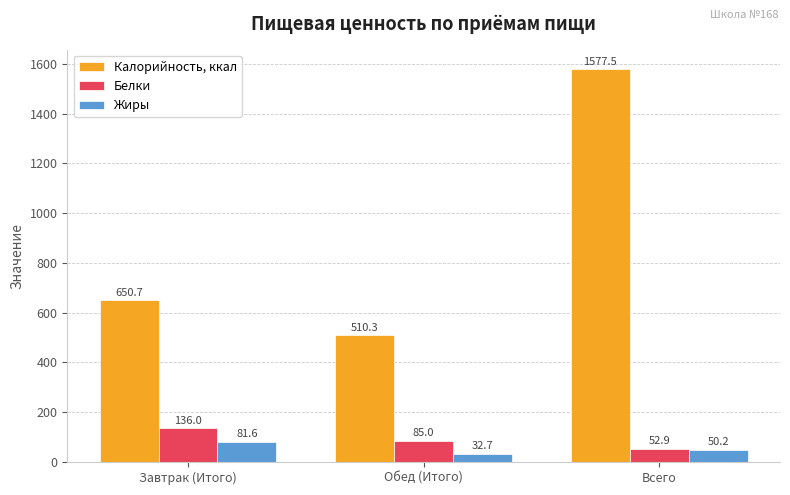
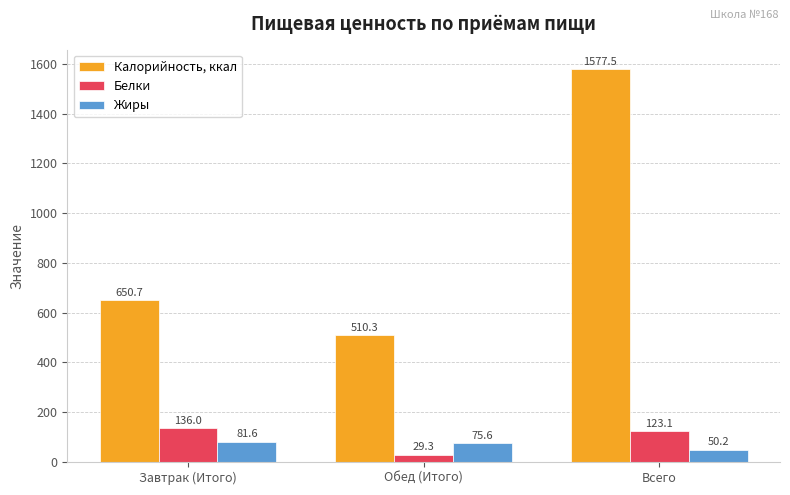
Белки, Обед (Итого): 85.0 -> 29.3
Жиры, Обед (Итого): 32.7 -> 75.6
Белки, Всего: 52.9 -> 123.1
